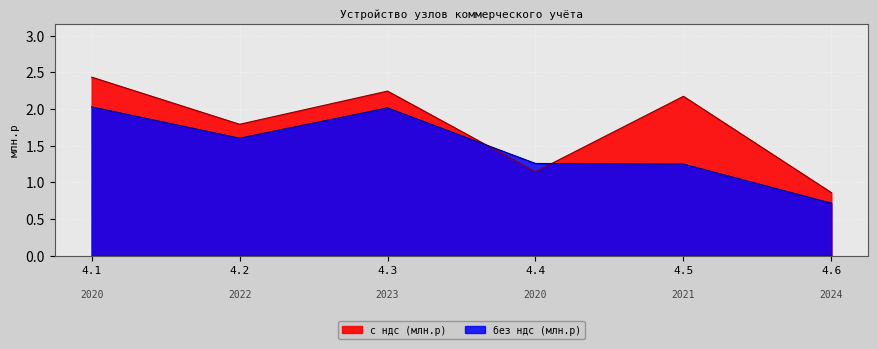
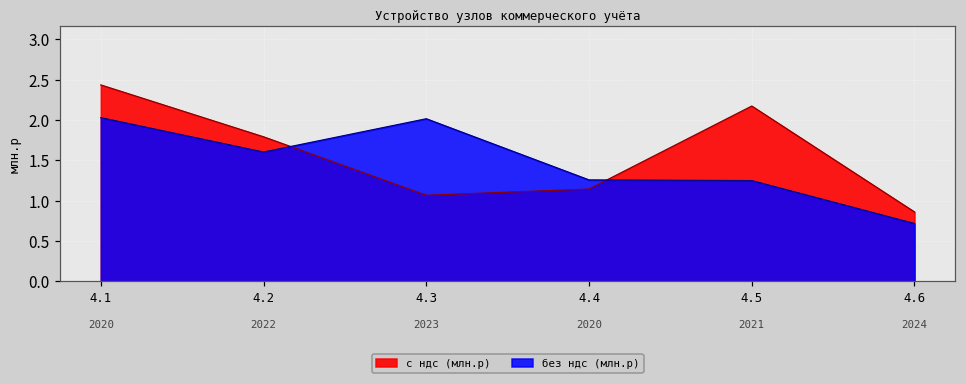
с ндс (млн.р), 4.3: 2.2 -> 1.1
